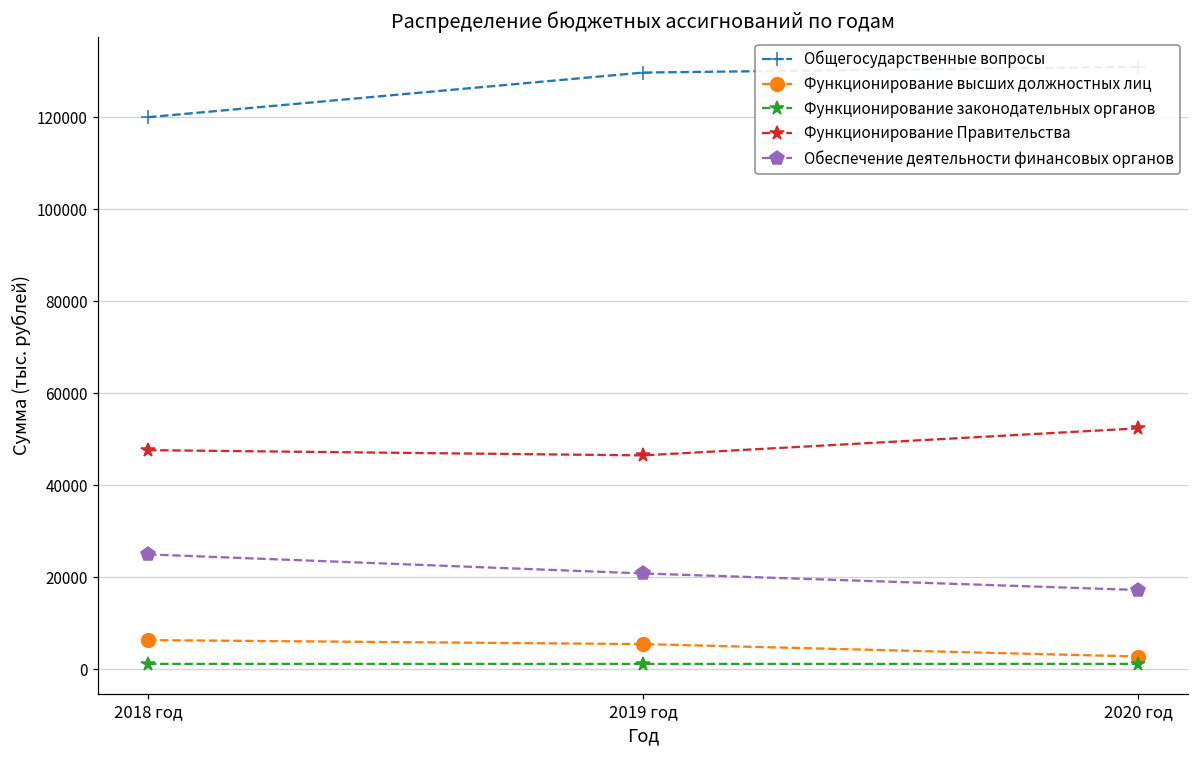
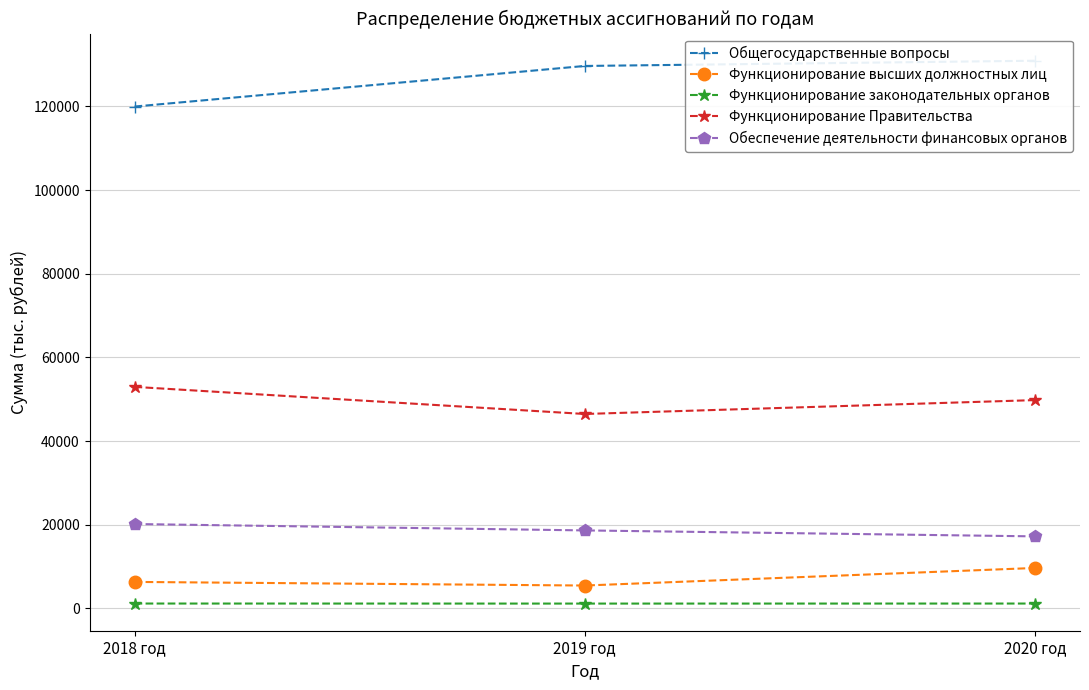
Функционирование Правительства, 2018 год: 48000 -> 53000
Обеспечение деятельности финансовых органов, 2018 год: 25000 -> 20000
Обеспечение деятельности финансовых органов, 2019 год: 21000 -> 19000
Функционирование высших должностных лиц, 2020 год: 3000 -> 10000
Функционирование Правительства, 2020 год: 52000 -> 50000
